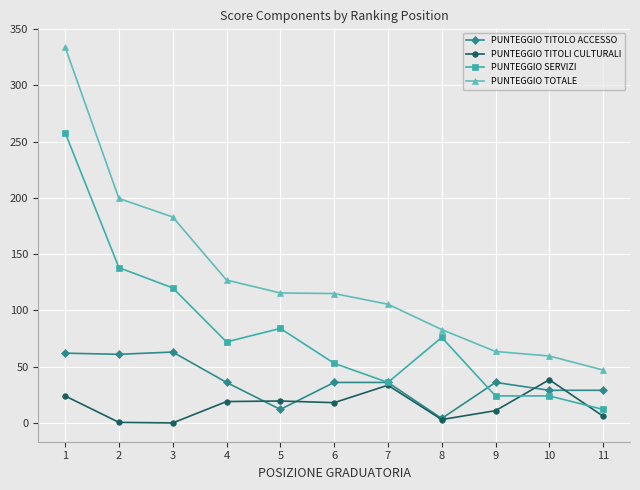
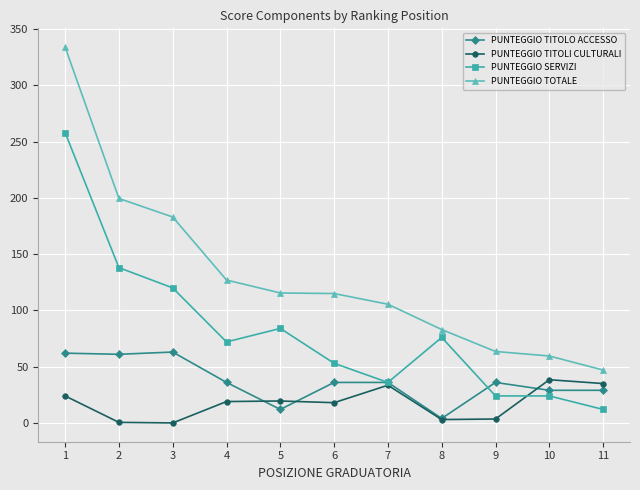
PUNTEGGIO TITOLI CULTURALI, 9: 11 -> 4
PUNTEGGIO TITOLI CULTURALI, 11: 6 -> 35
